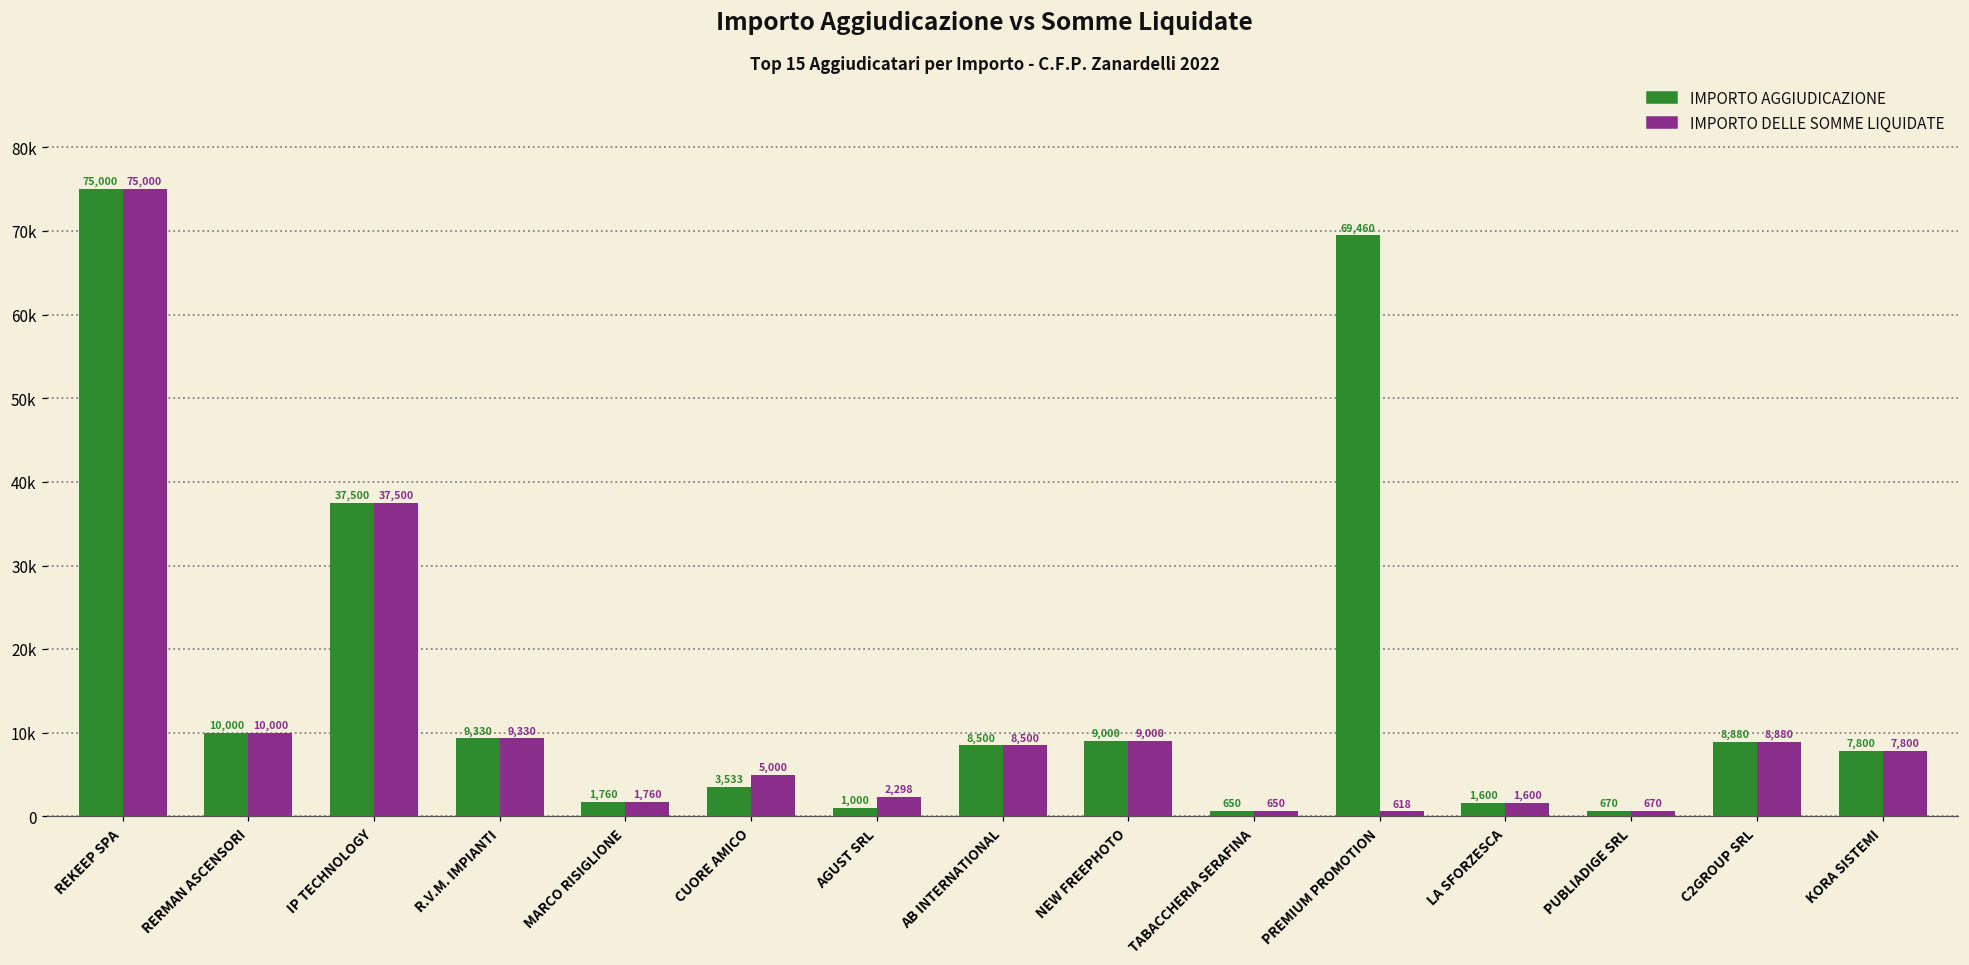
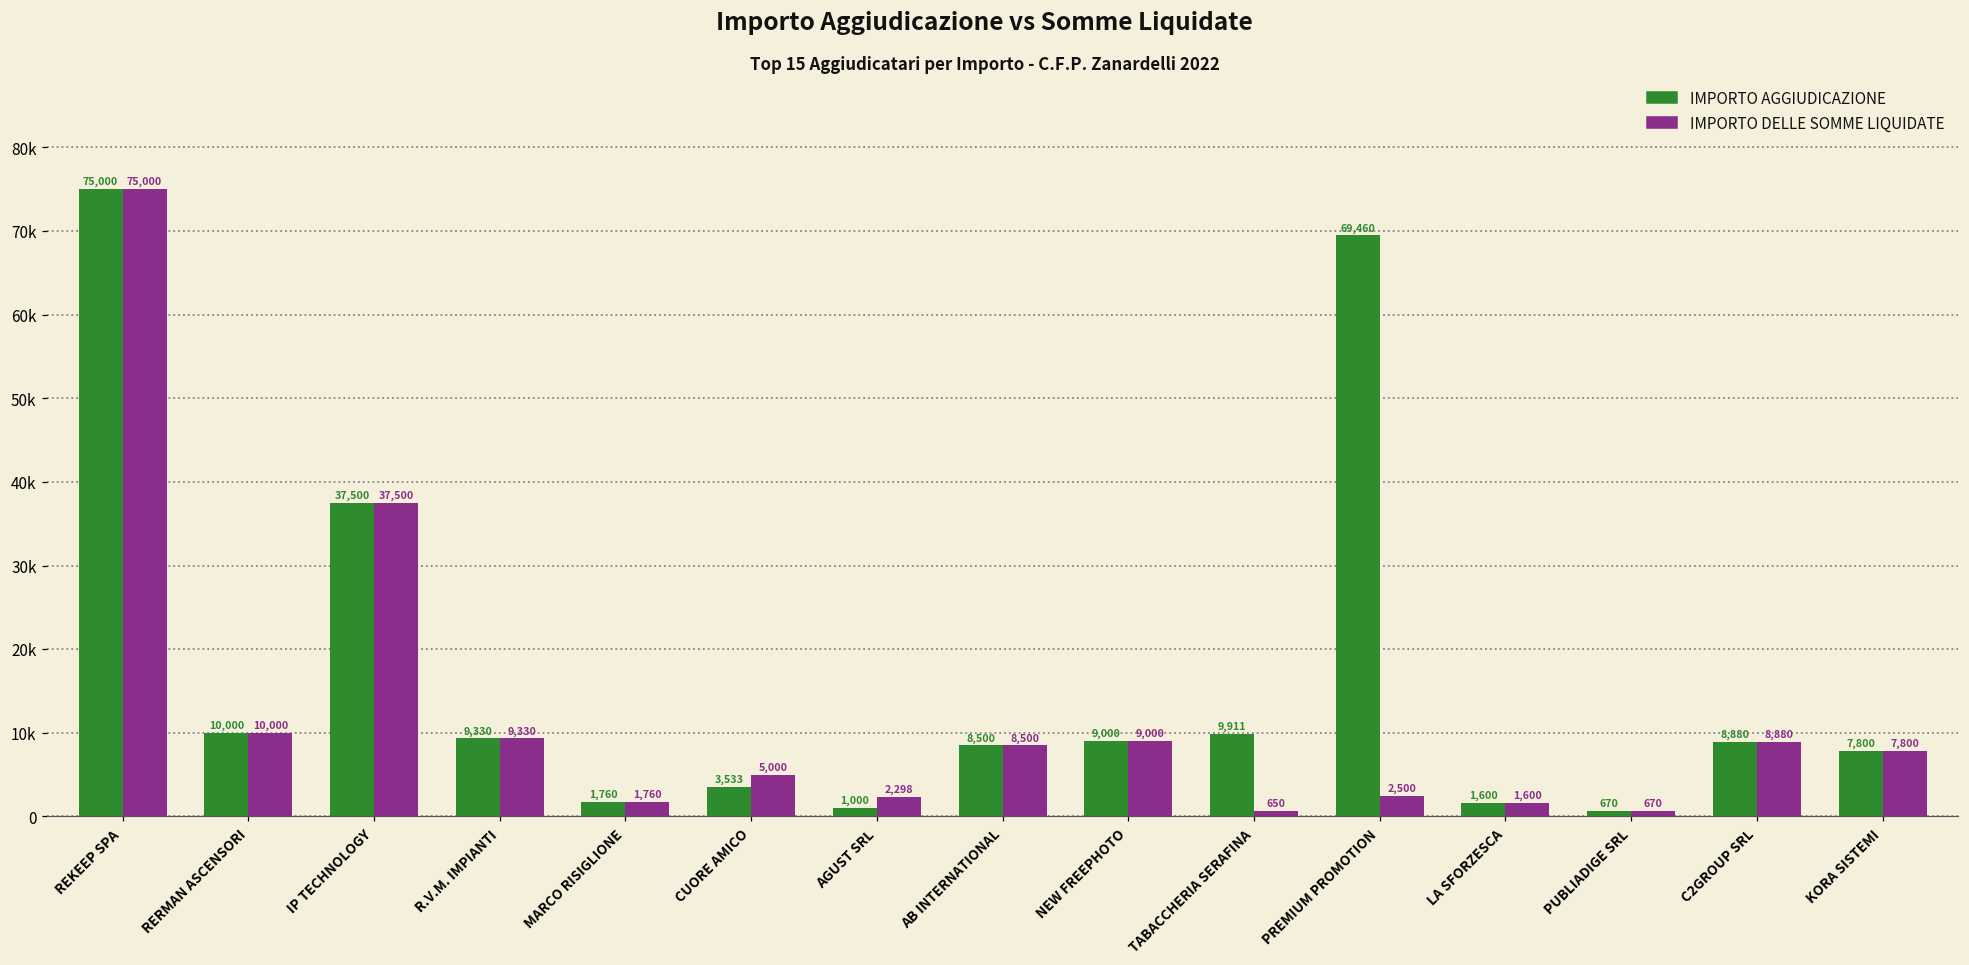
IMPORTO AGGIUDICAZIONE, TABACCHERIA SERAFINA: 650 -> 9,911
IMPORTO DELLE SOMME LIQUIDATE, PREMIUM PROMOTION: 618 -> 2,500
